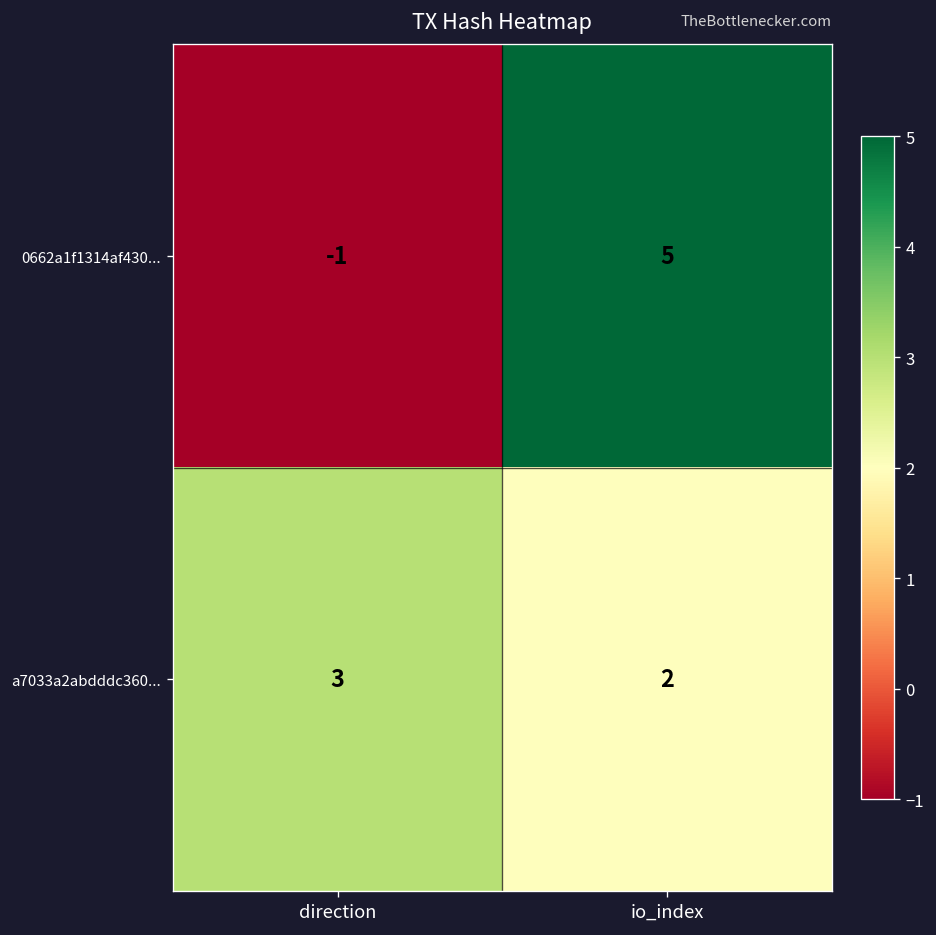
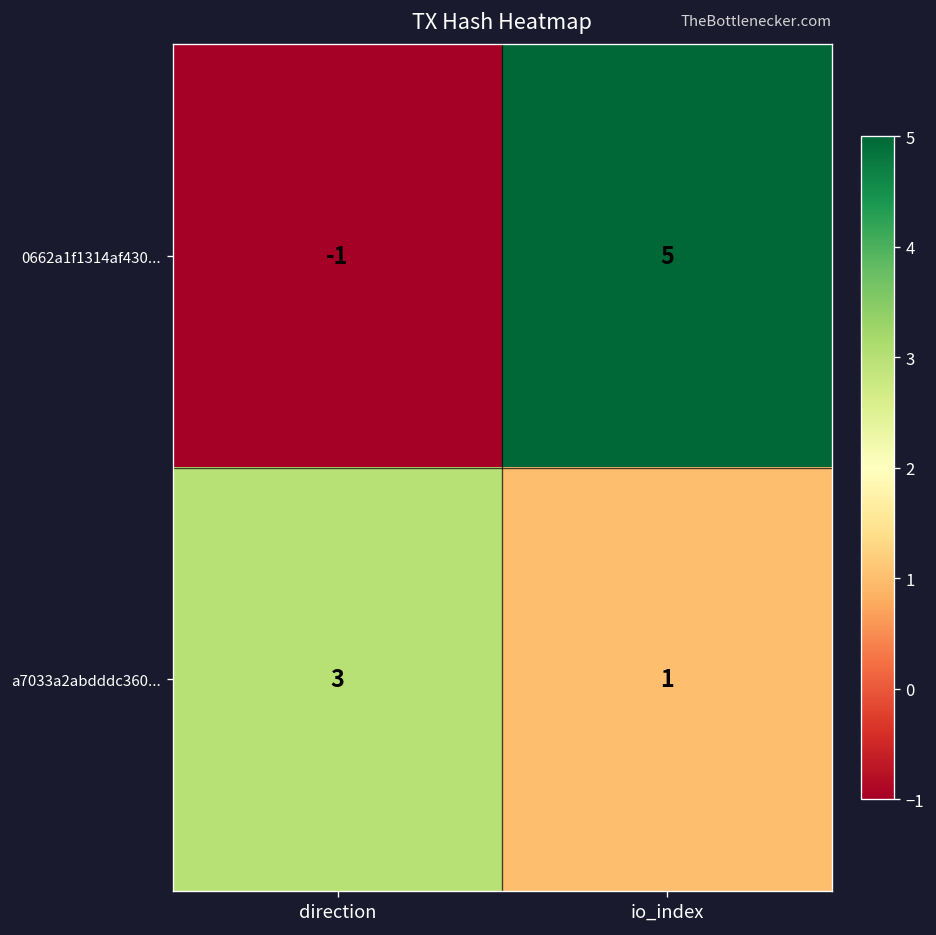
a7033a2abdddc360..., io_index: 2 -> 1
